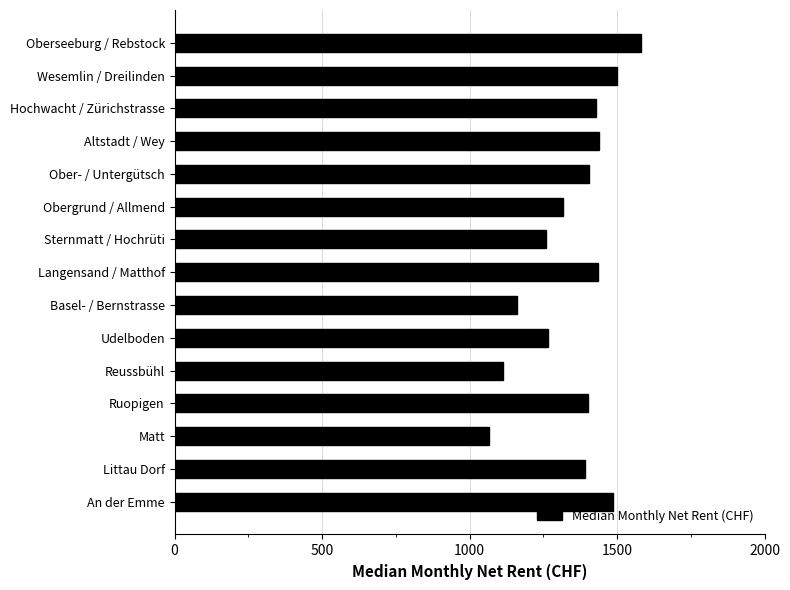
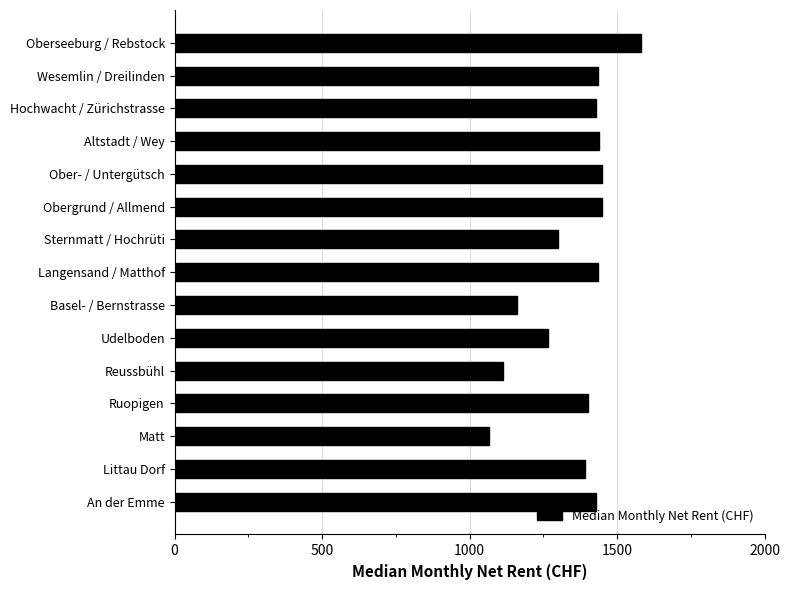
Wesemlin / Dreilinden: 1500 -> 1440
Ober- / Untergütsch: 1400 -> 1450
Obergrund / Allmend: 1320 -> 1450
Sternmatt / Hochrüti: 1260 -> 1300
An der Emme: 1490 -> 1430
